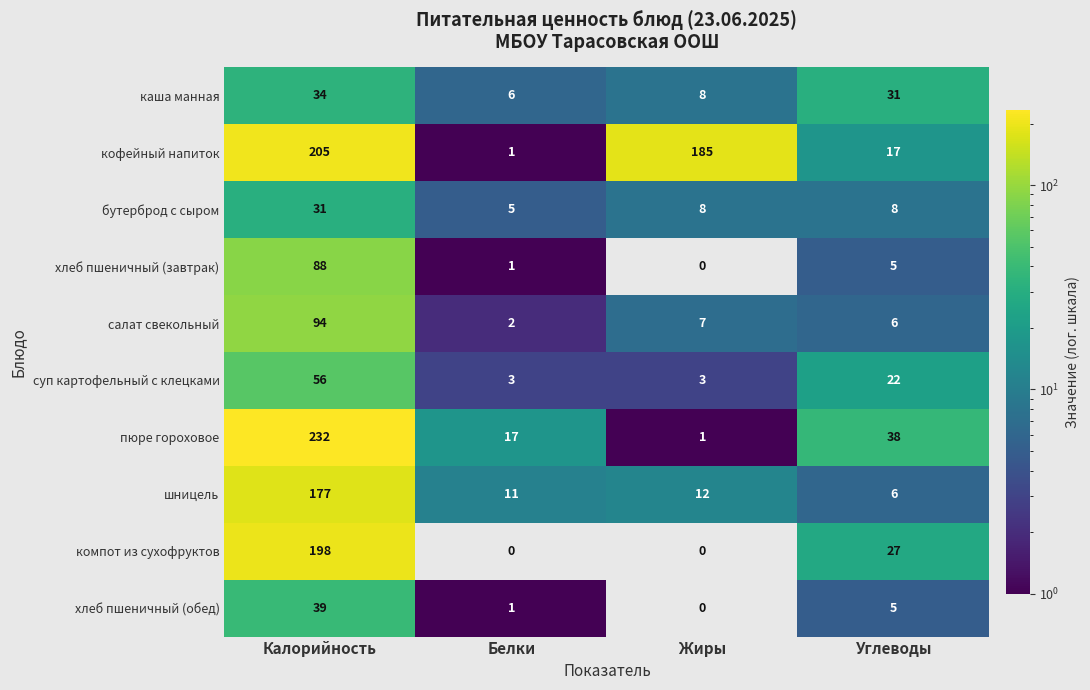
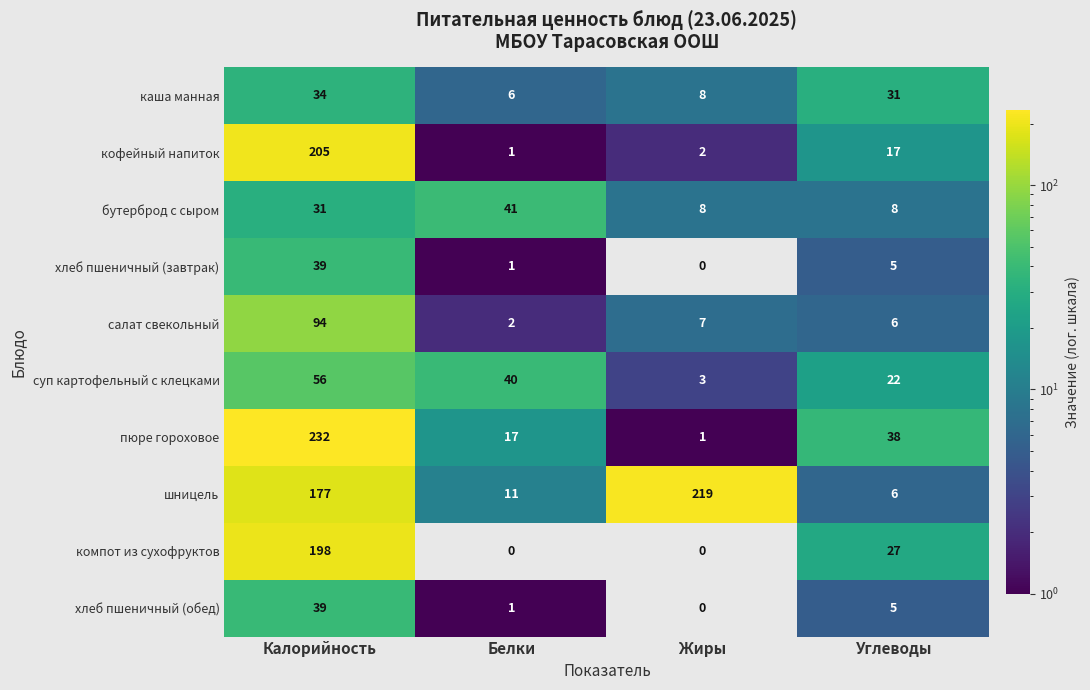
кофейный напиток, Жиры: 185 -> 2
бутерброд с сыром, Белки: 5 -> 41
хлеб пшеничный (завтрак), Калорийность: 88 -> 39
суп картофельный с клецками, Белки: 3 -> 40
шницель, Жиры: 12 -> 219
